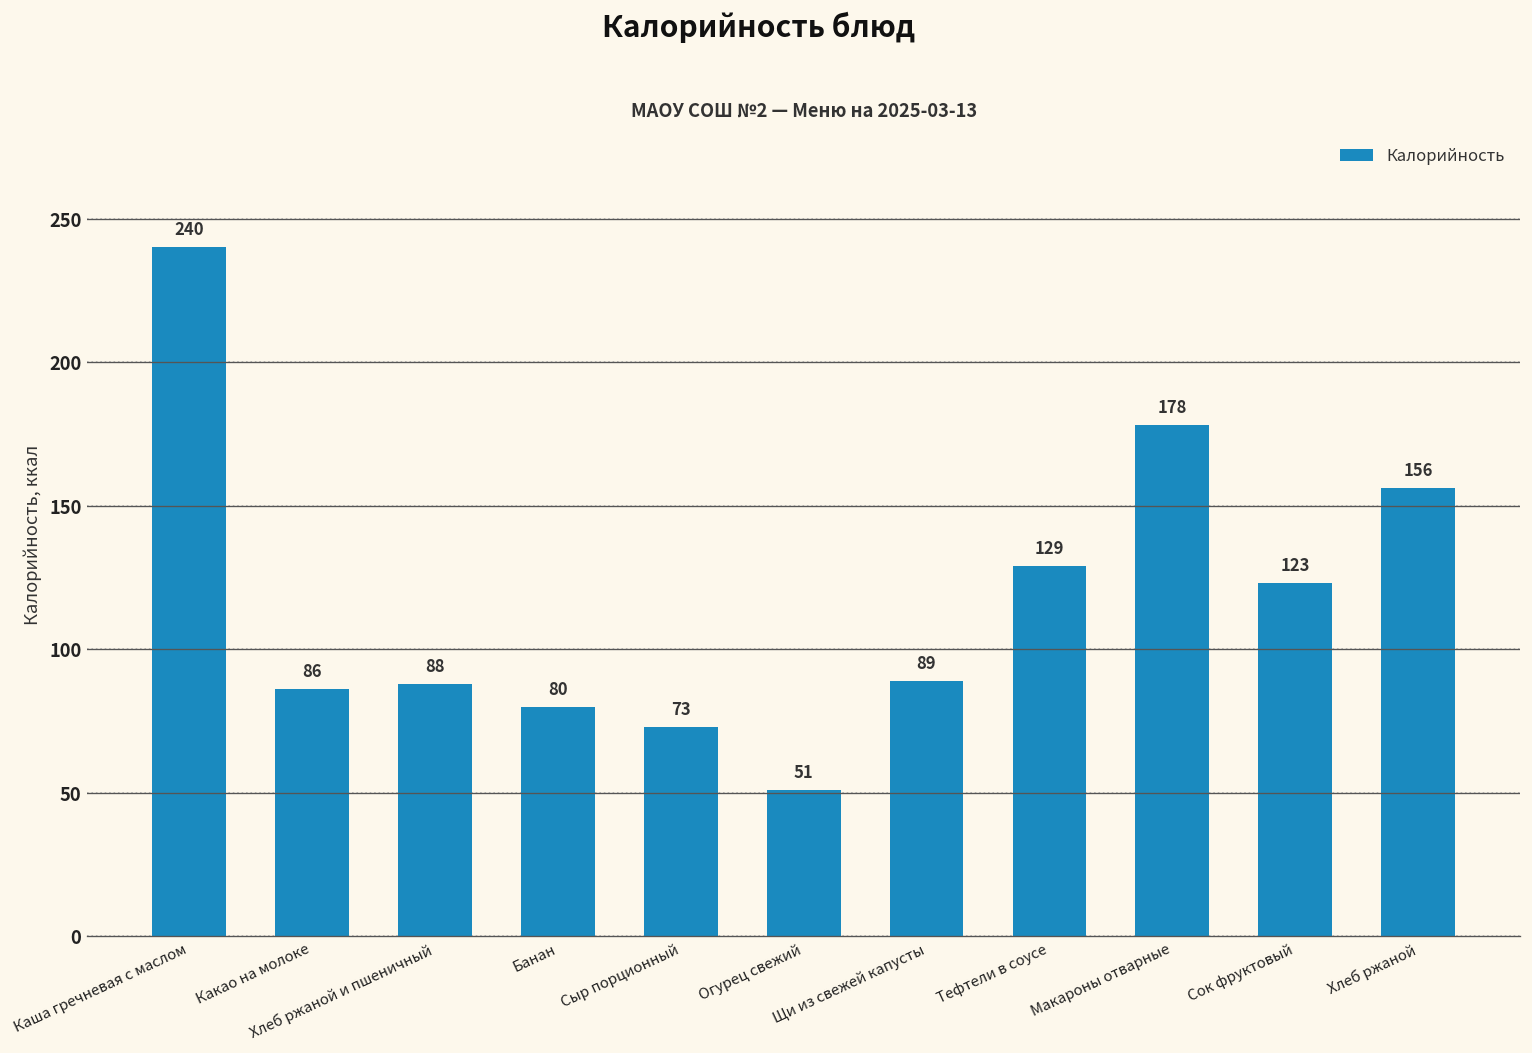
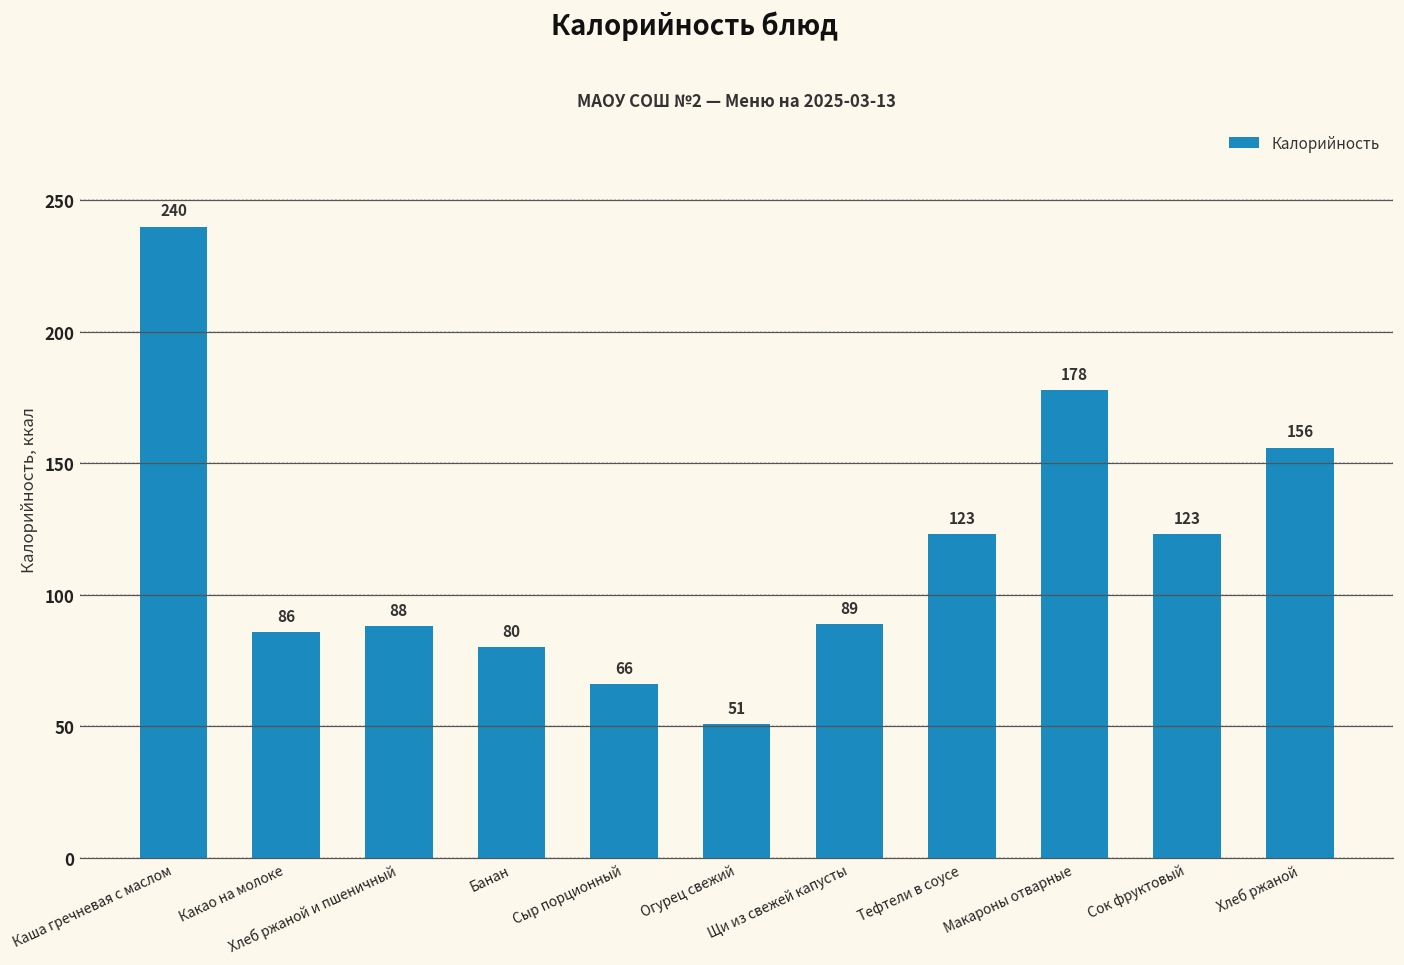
Сыр порционный: 73 -> 66
Тефтели в соусе: 129 -> 123
